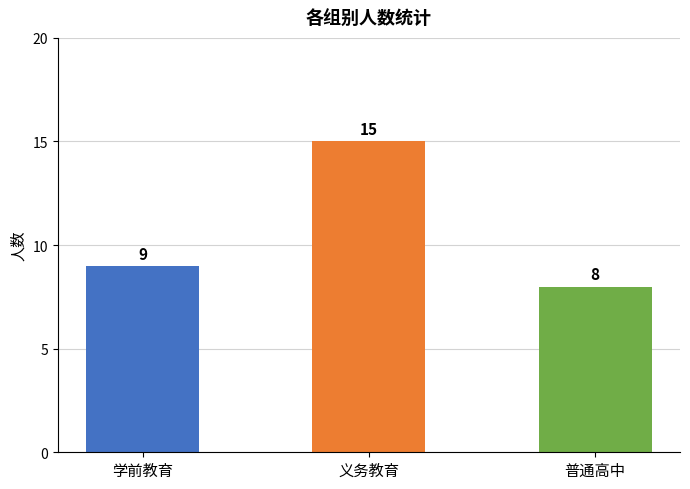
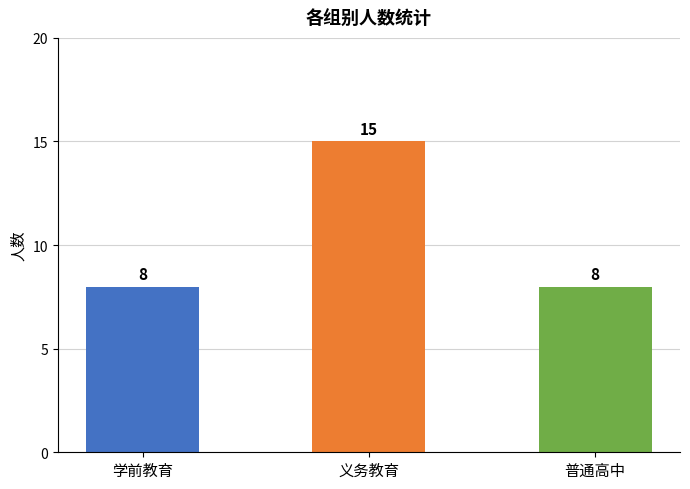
学前教育: 9 -> 8
